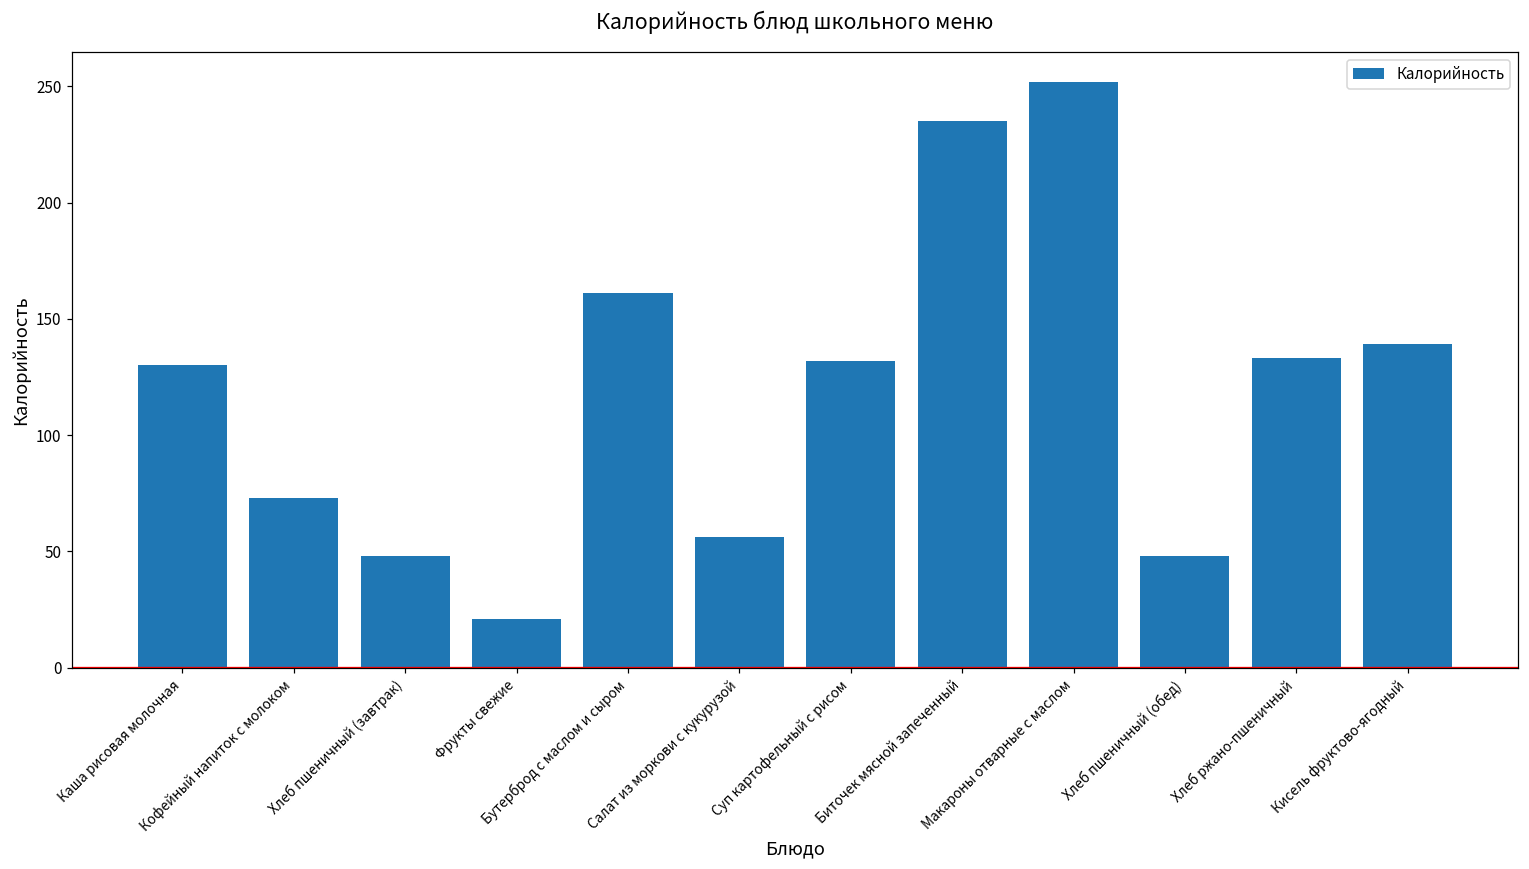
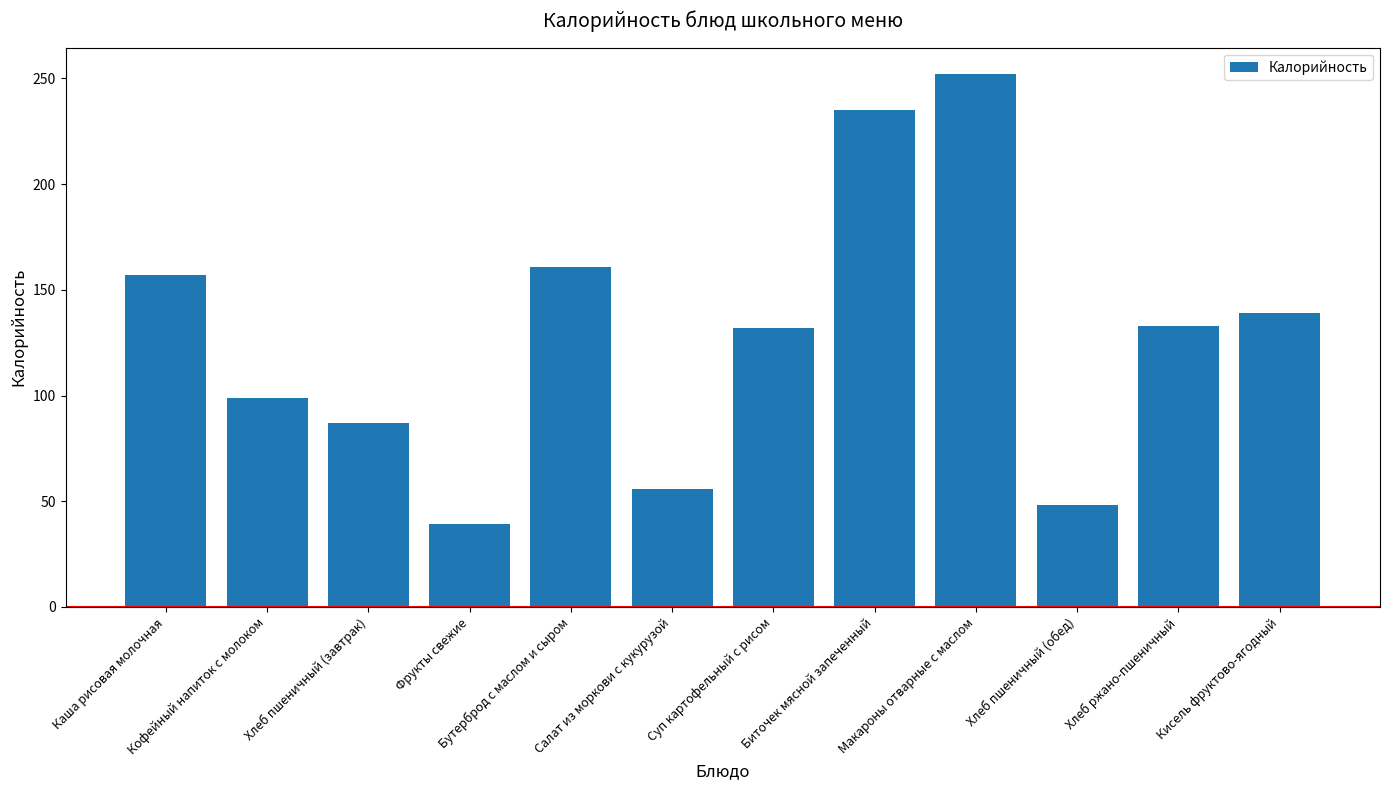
Каша рисовая молочная: 130 -> 157
Кофейный напиток с молоком: 73 -> 99
Хлеб пшеничный (завтрак): 48 -> 87
Фрукты свежие: 21 -> 39
